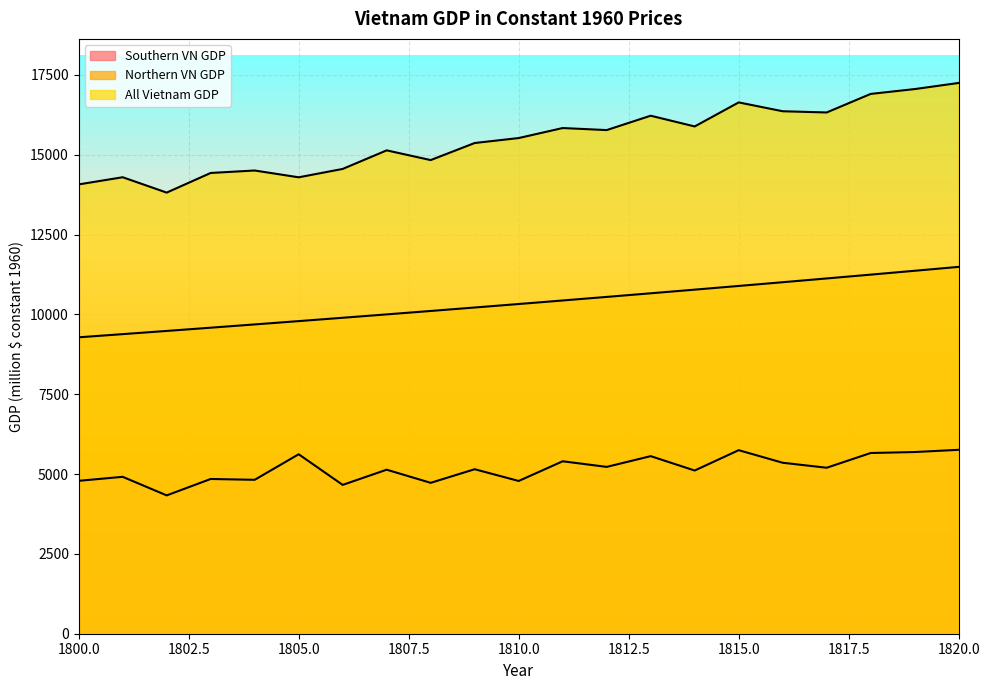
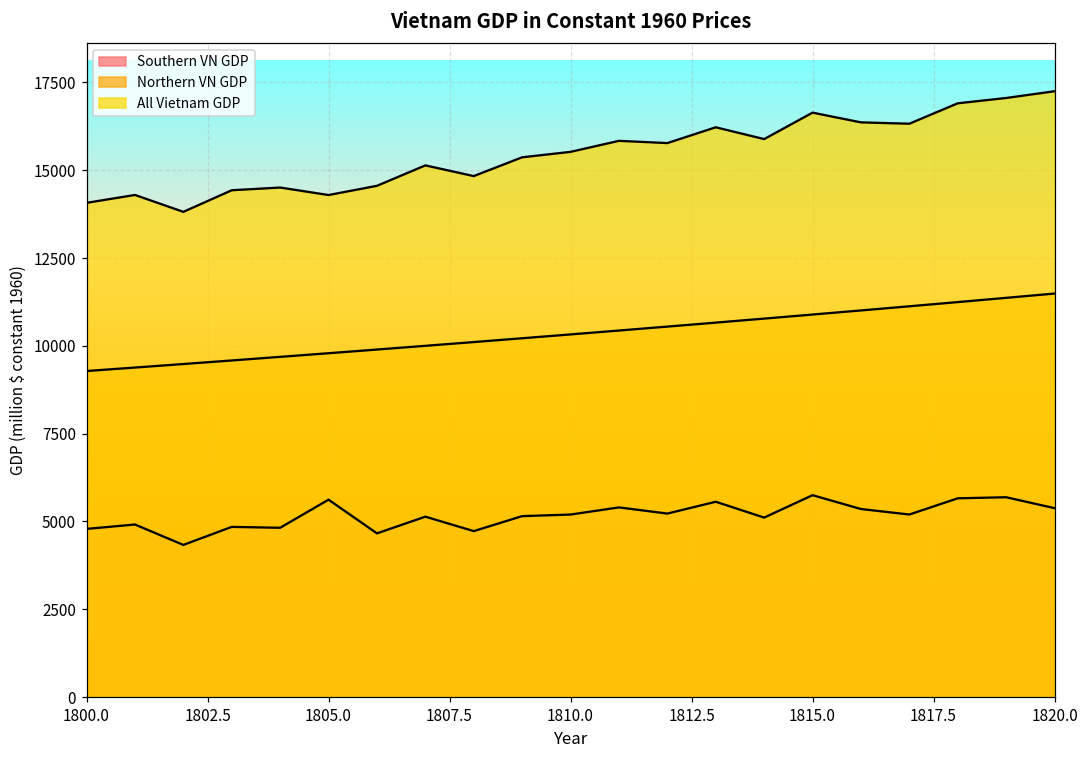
Southern VN GDP, 1810.0: 4800 -> 5200
Southern VN GDP, 1820.0: 5800 -> 5400
